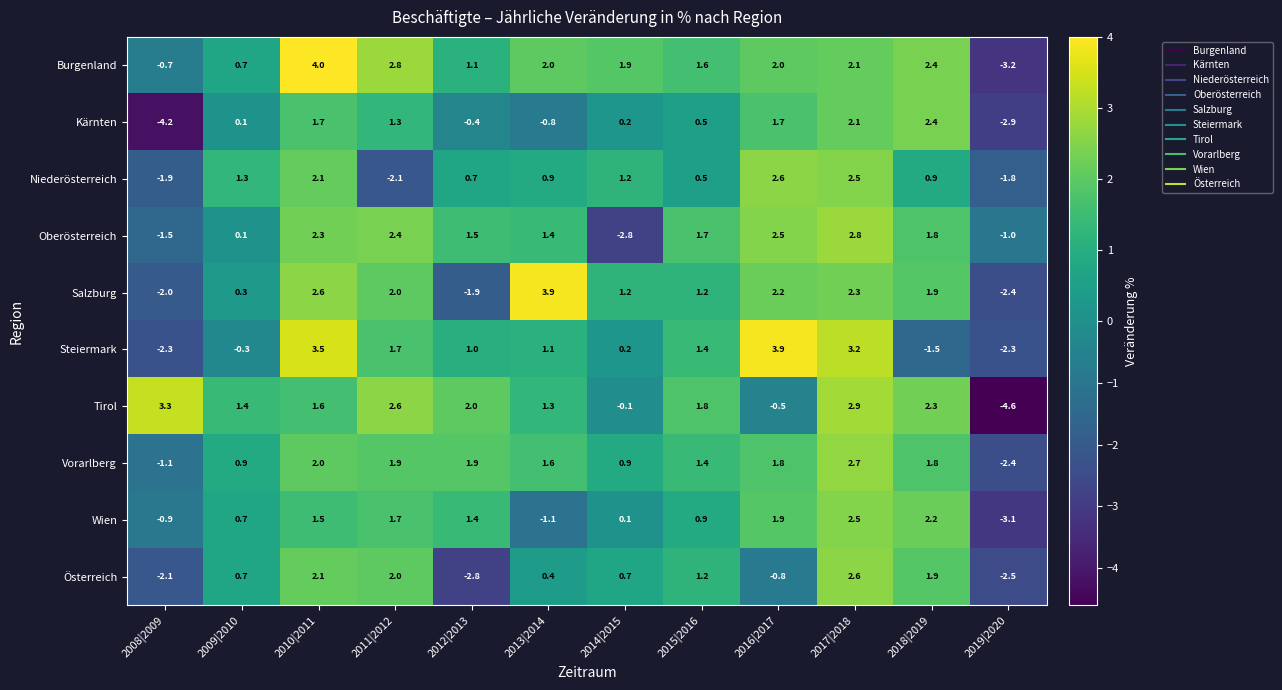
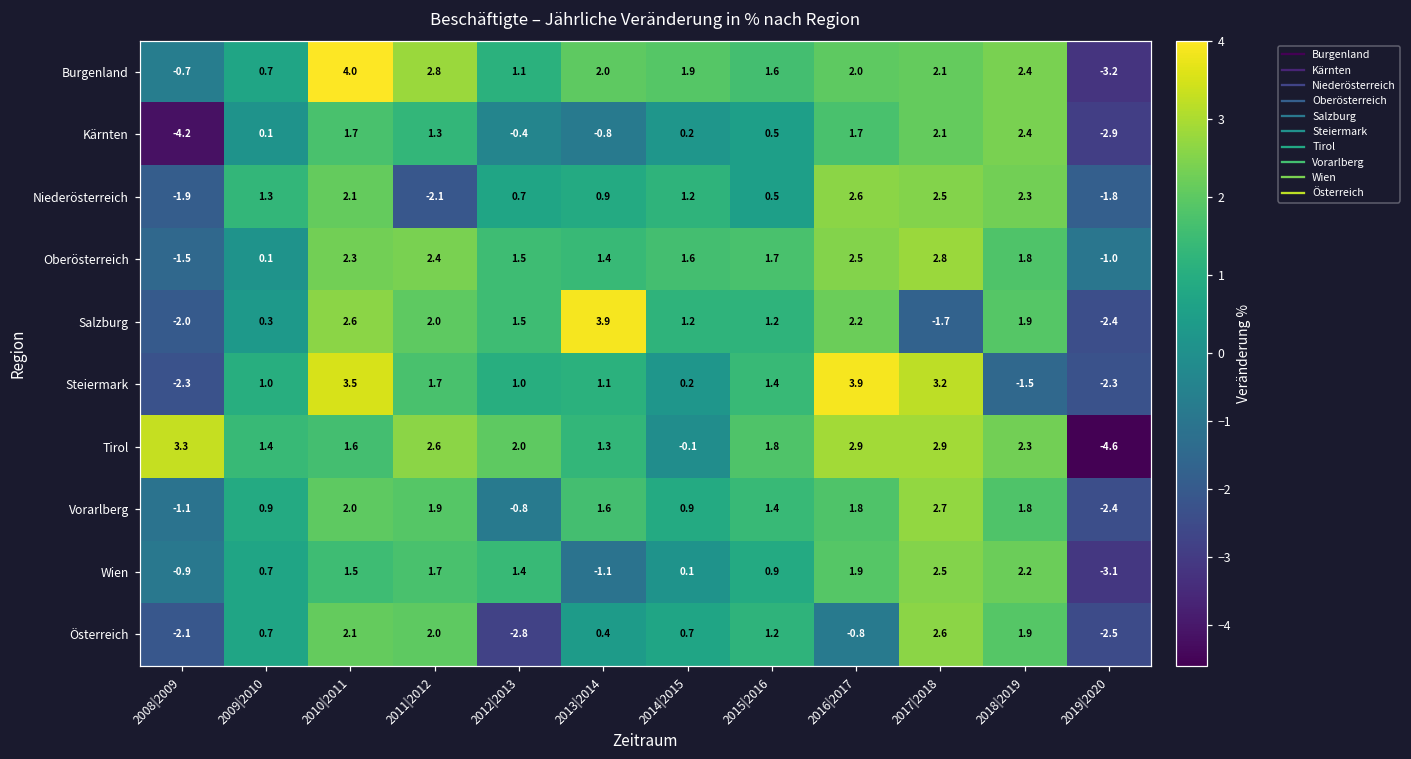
Niederösterreich, 2018|2019: 0.9 -> 2.3
Oberösterreich, 2014|2015: -2.8 -> 1.6
Salzburg, 2012|2013: -1.9 -> 1.5
Salzburg, 2017|2018: 2.3 -> -1.7
Steiermark, 2009|2010: -0.3 -> 1.0
Tirol, 2016|2017: -0.5 -> 2.9
Vorarlberg, 2012|2013: 1.9 -> -0.8
